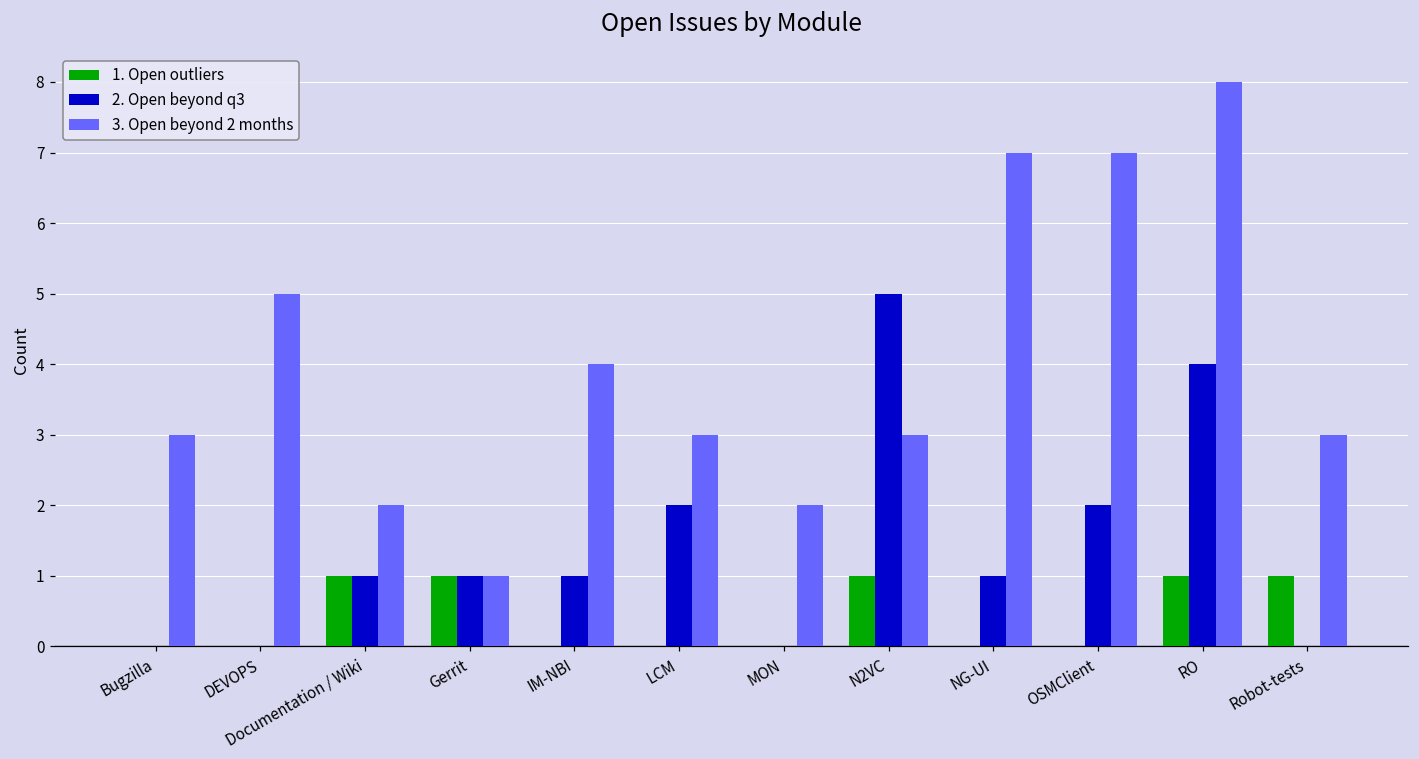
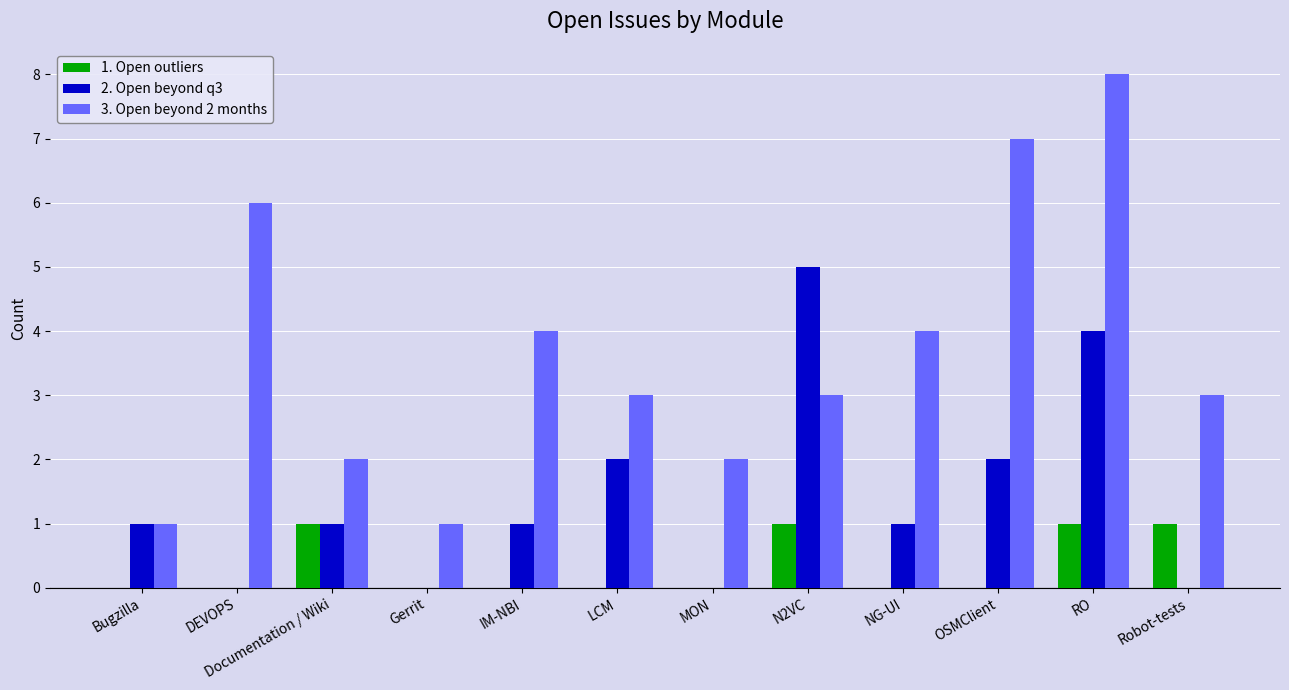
2. Open beyond q3, Bugzilla: 0 -> 1
3. Open beyond 2 months, Bugzilla: 3 -> 1
3. Open beyond 2 months, DEVOPS: 5 -> 6
1. Open outliers, Gerrit: 1 -> 0
2. Open beyond q3, Gerrit: 1 -> 0
3. Open beyond 2 months, NG-UI: 7 -> 4
